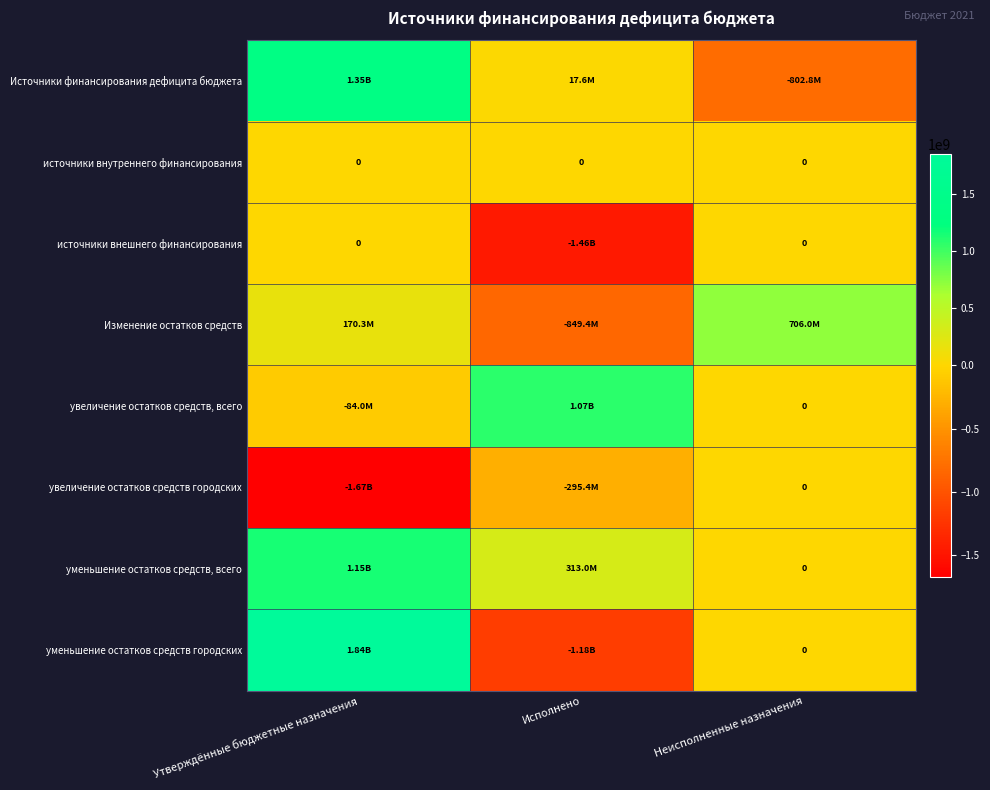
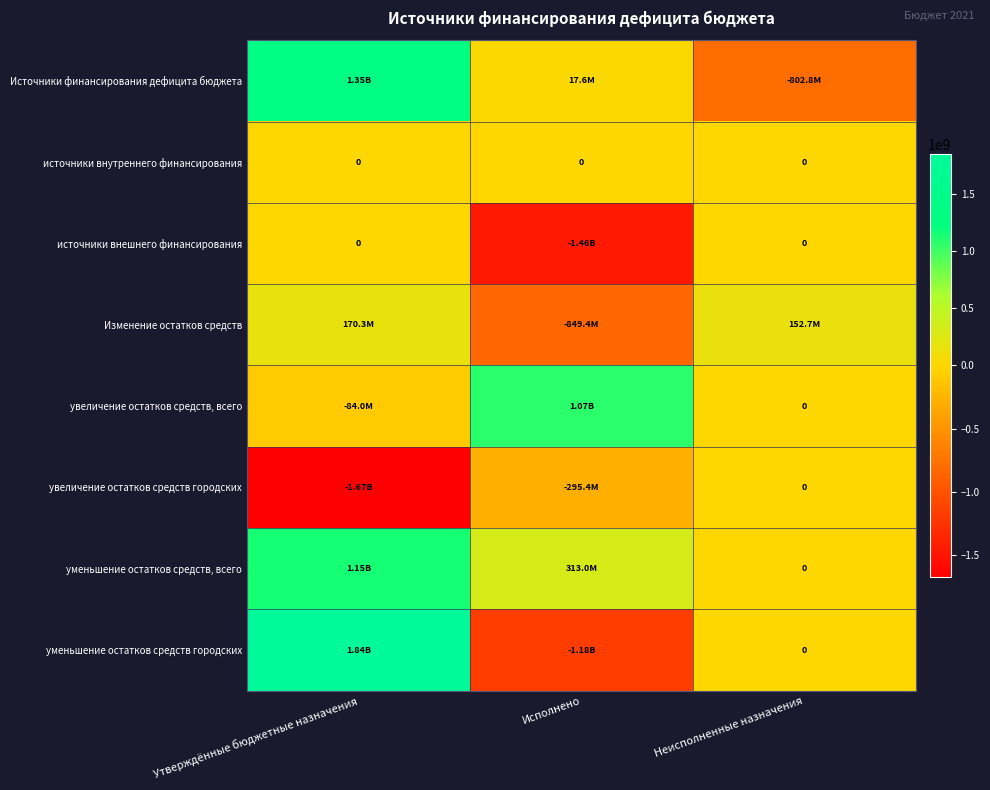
Изменение остатков средств, Неисполненные назначения: 706.0M -> 152.7M
